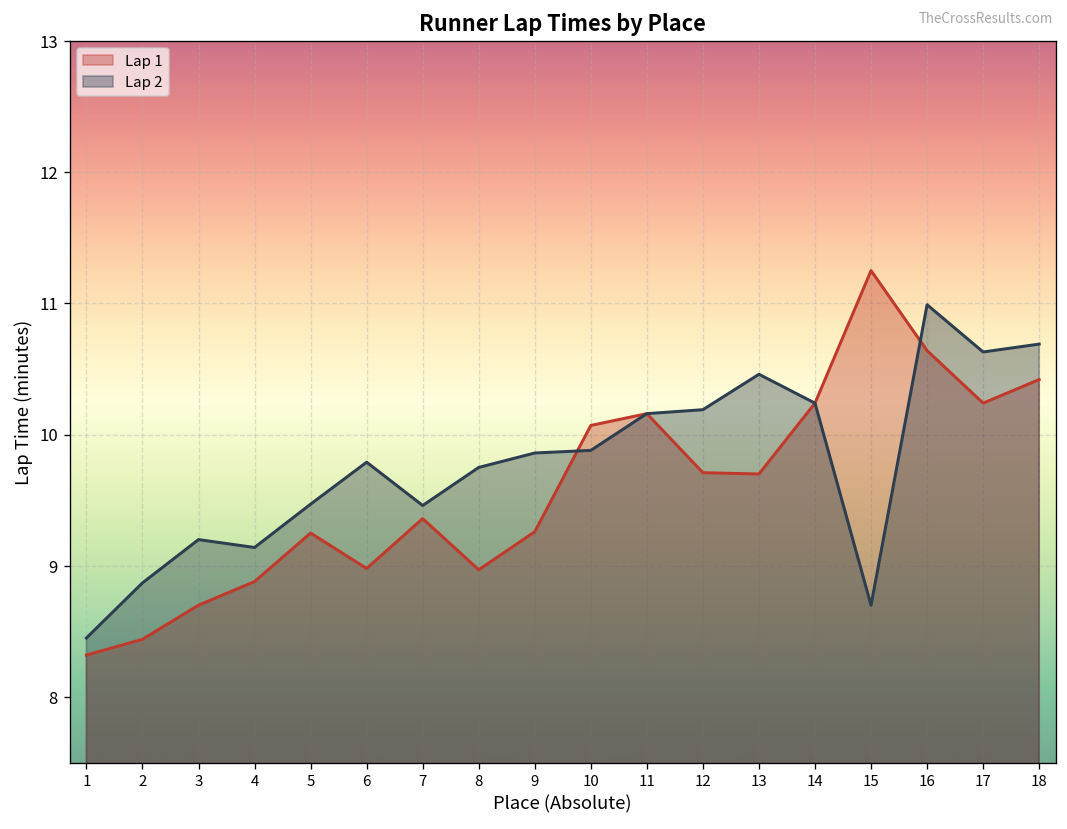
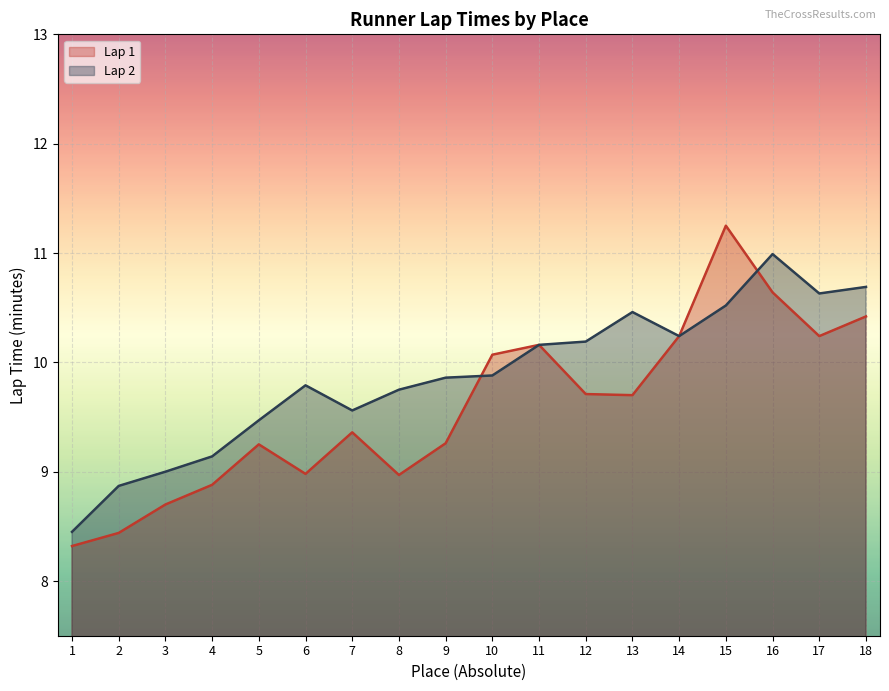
Lap 2, 3: 9.2 -> 9.0
Lap 2, 7: 9.46 -> 9.56
Lap 2, 15: 8.70 -> 10.52
